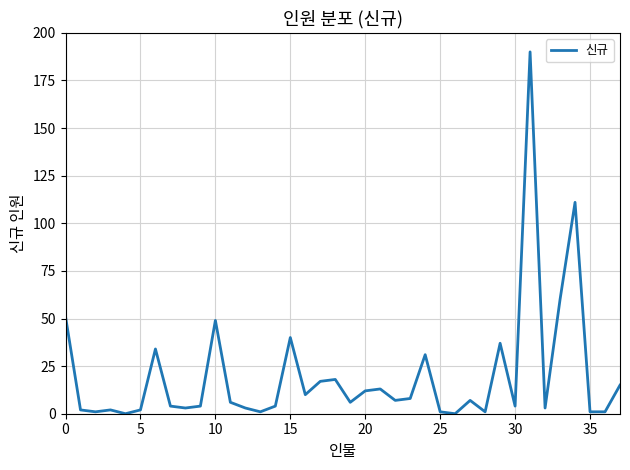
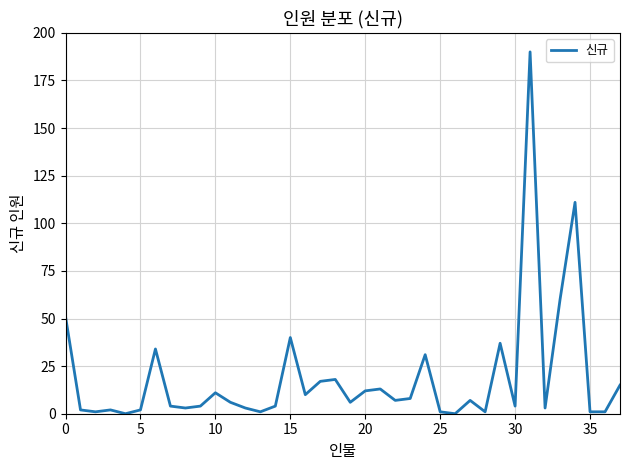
10: 49 -> 11
